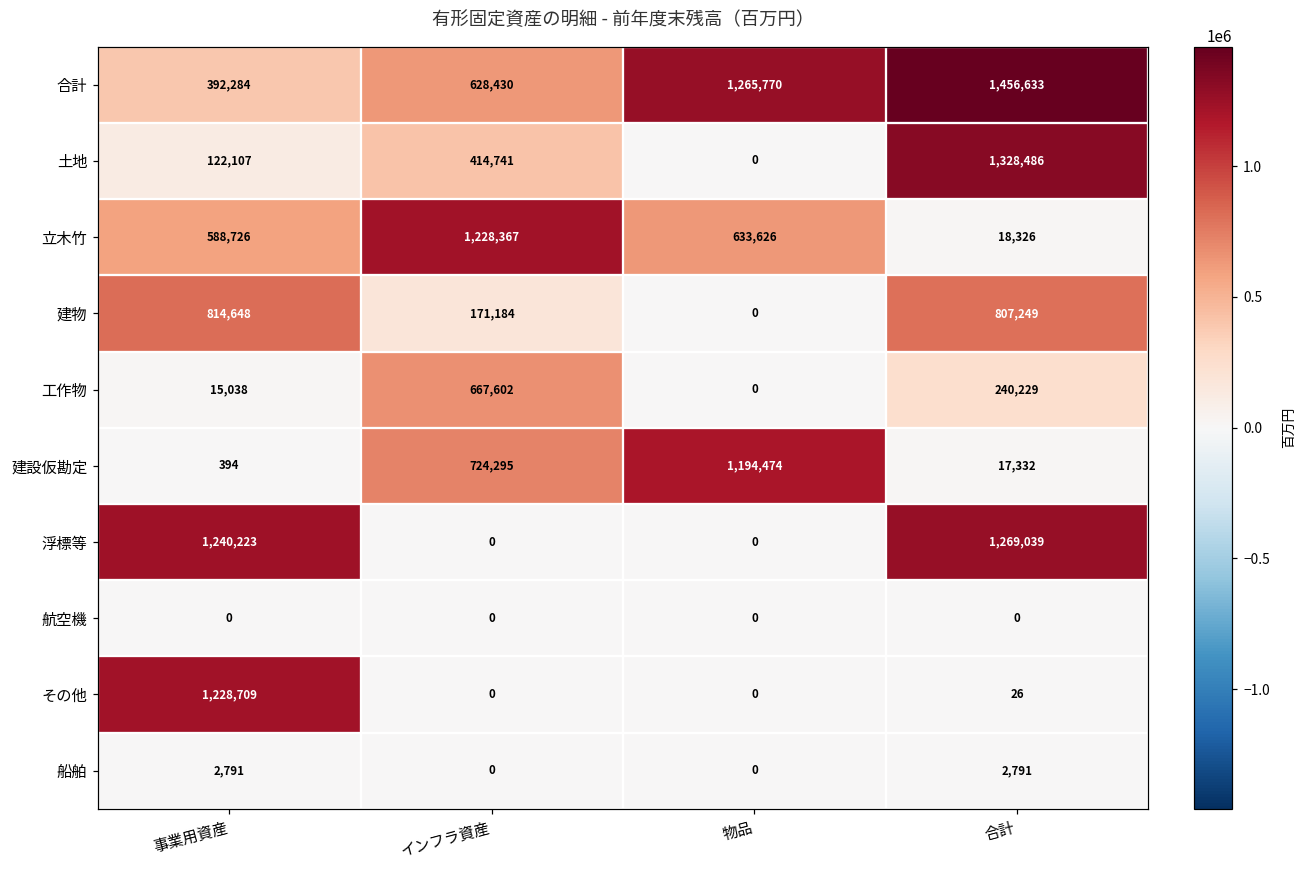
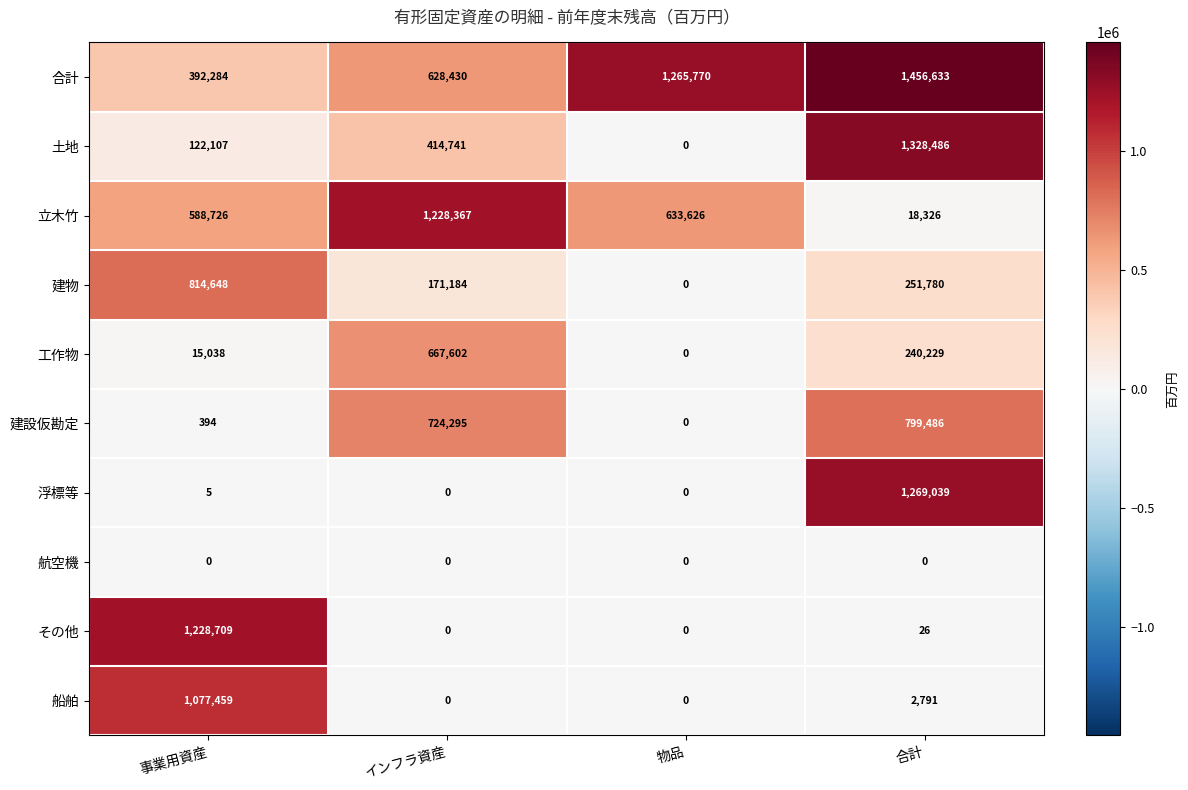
建物, 合計: 807,249 -> 251,780
建設仮勘定, 物品: 1,194,474 -> 0
建設仮勘定, 合計: 17,332 -> 799,486
浮標等, 事業用資産: 1,240,223 -> 5
船舶, 事業用資産: 2,791 -> 1,077,459
